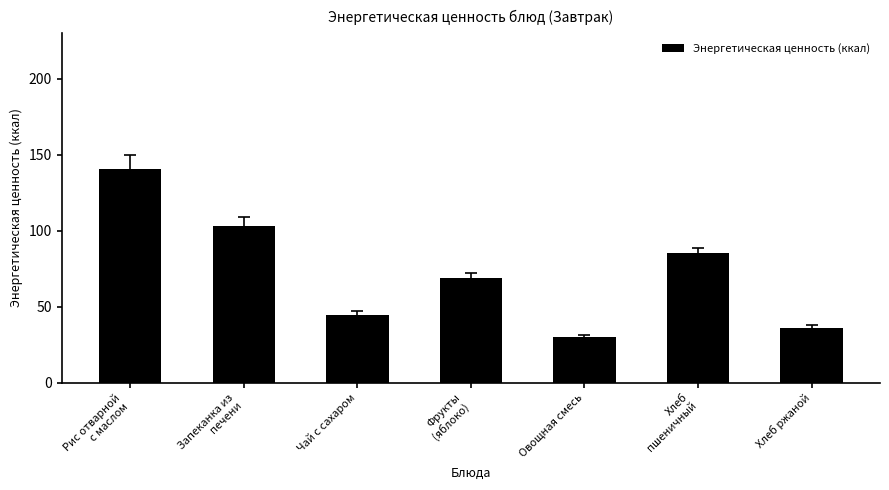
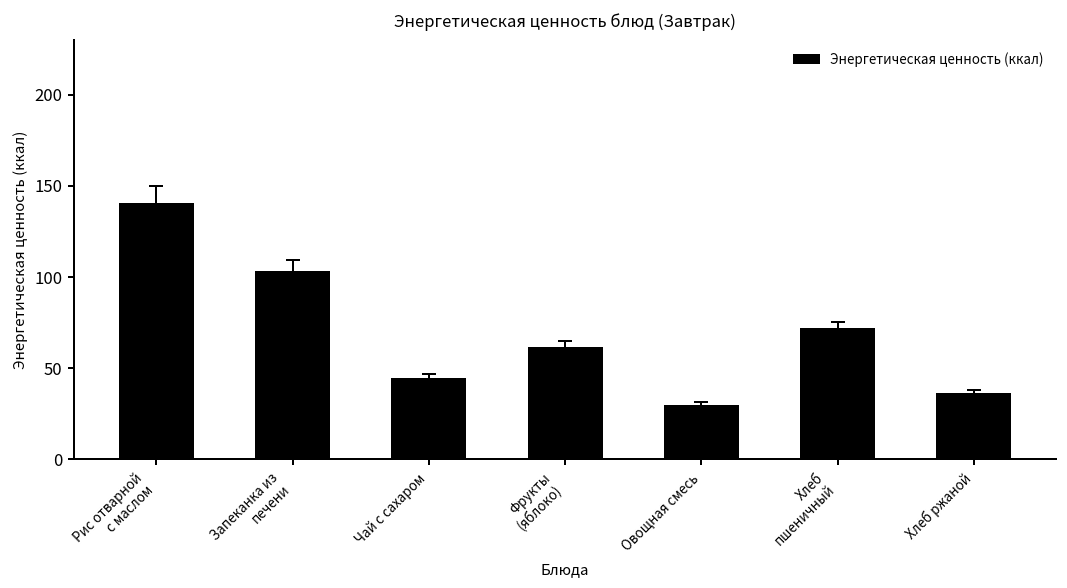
Энергетическая ценность (ккал), Фрукты (яблоко): 69 -> 62
Энергетическая ценность (ккал), Хлеб пшеничный: 85 -> 72
